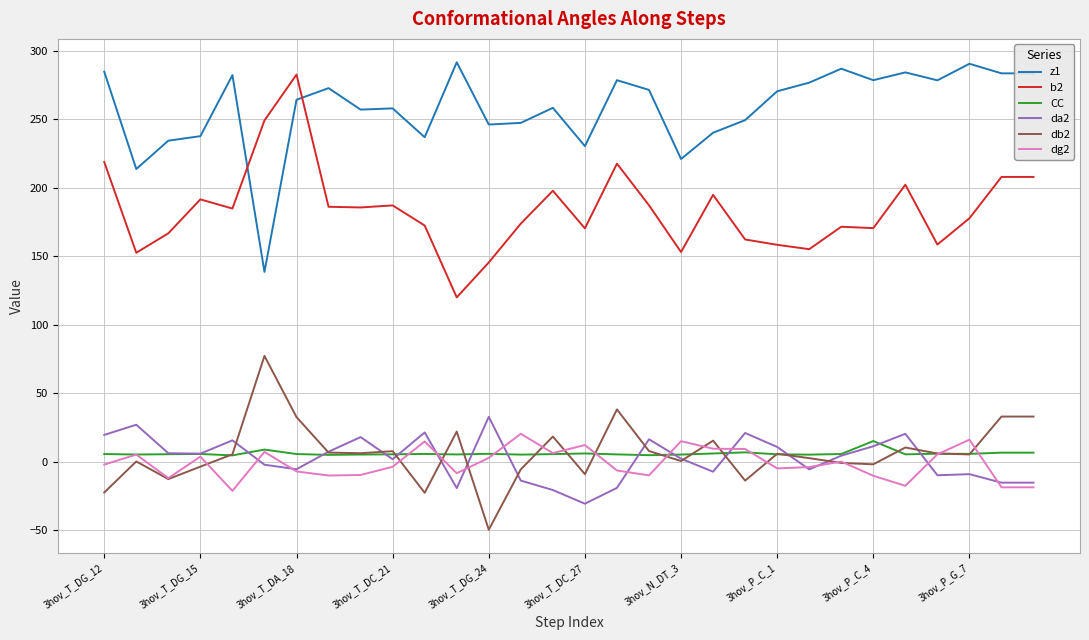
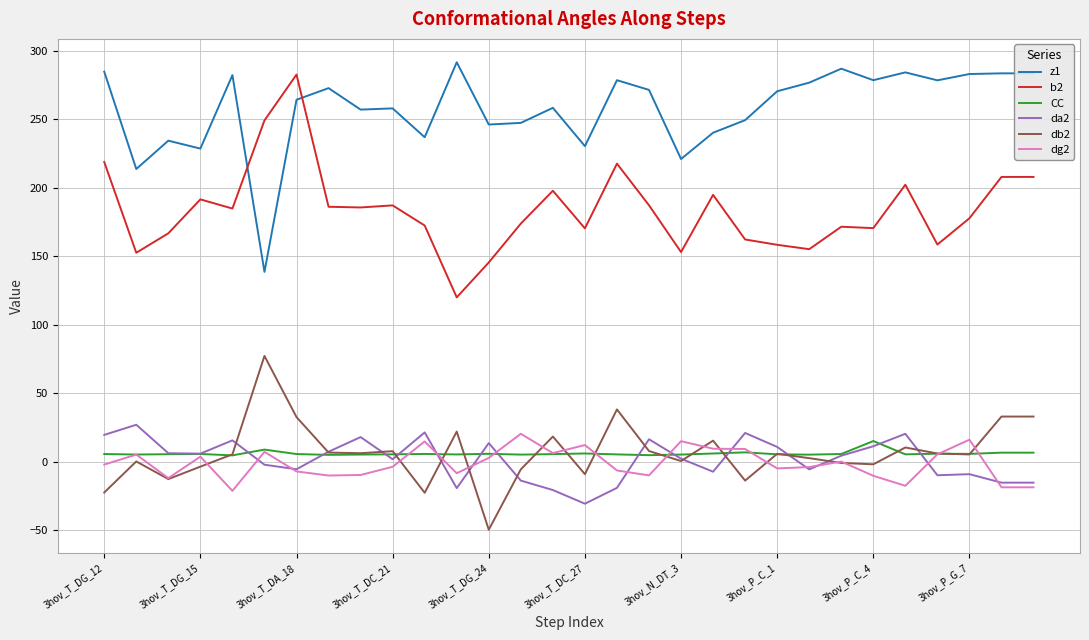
z1, 3hov_T_DG_15: 238 -> 229
da2, 3hov_T_DG_24: 33 -> 14
z1, 3hov_P_G_7: 291 -> 283
